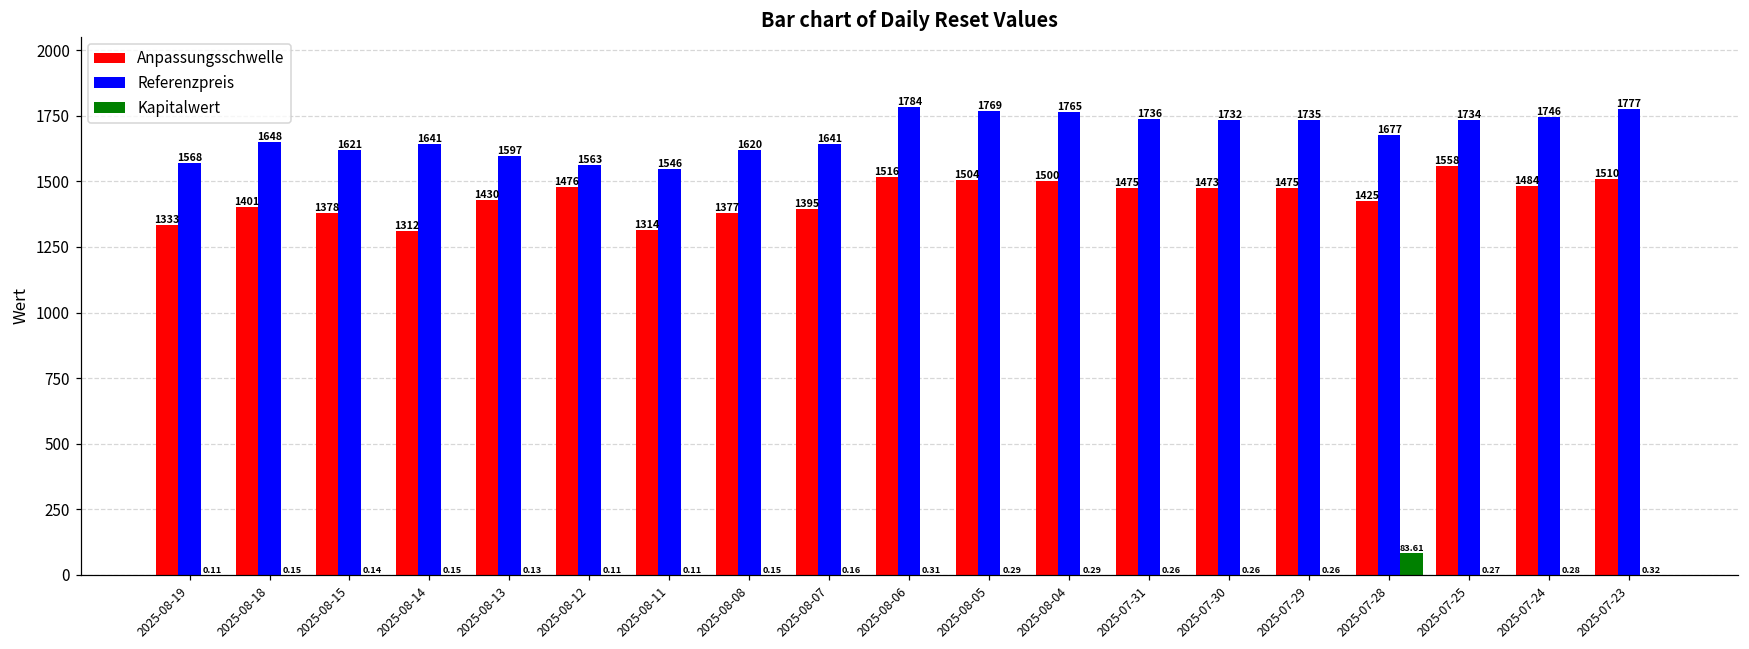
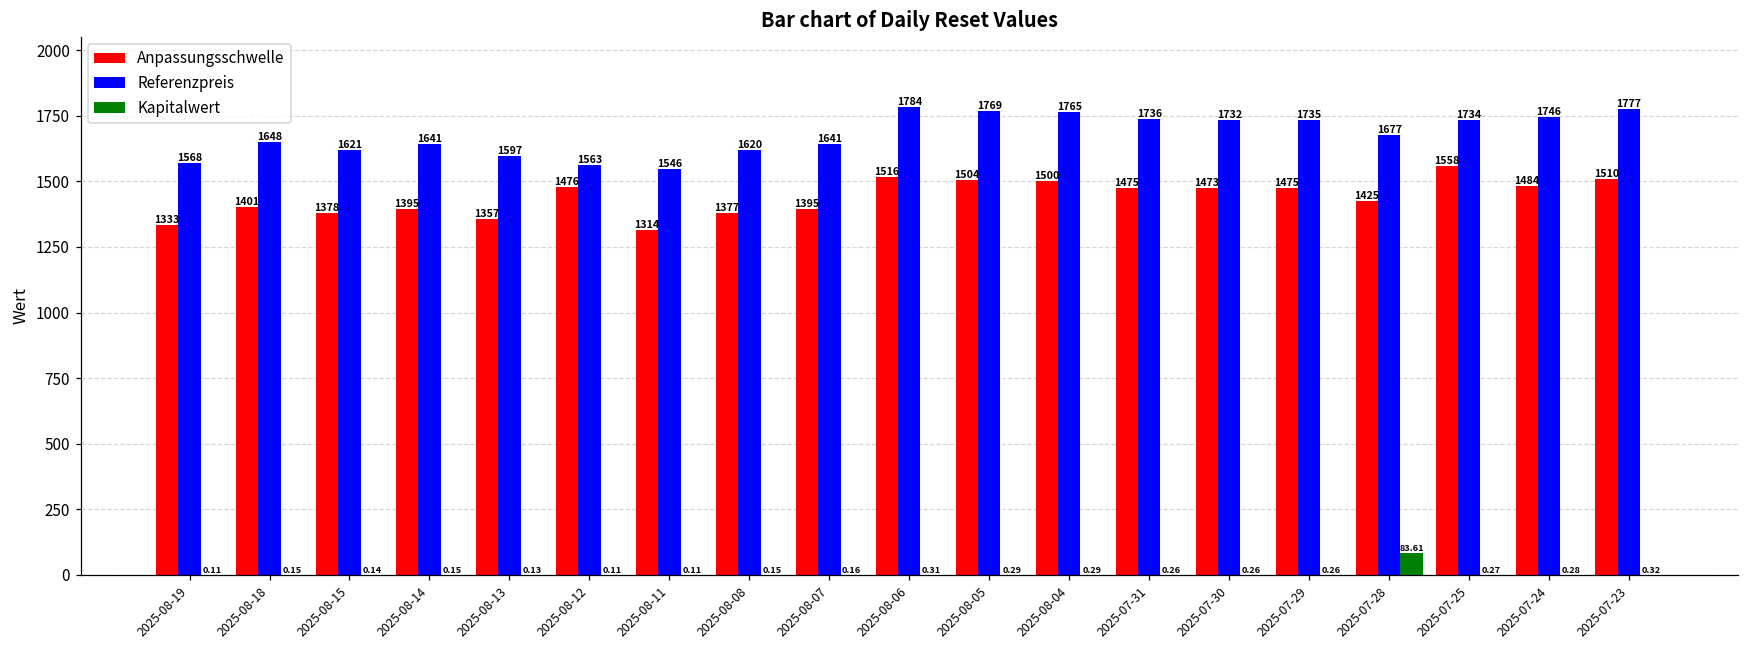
Anpassungsschwelle, 2025-08-14: 1312 -> 1395
Anpassungsschwelle, 2025-08-13: 1430 -> 1357
